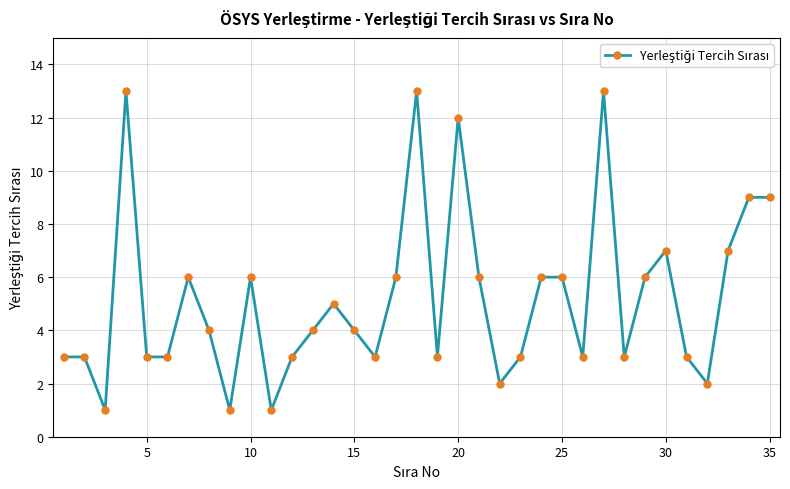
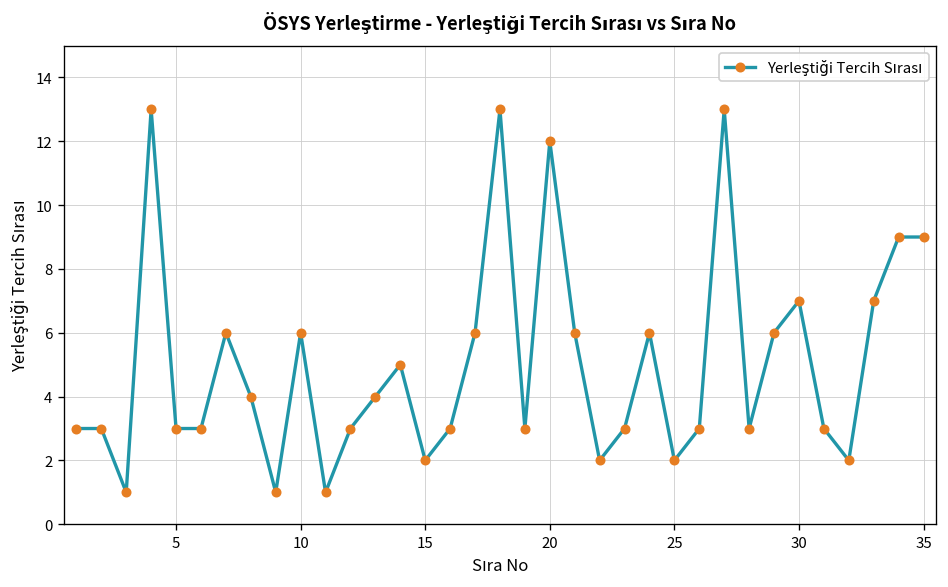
15: 4 -> 2
25: 6 -> 2
